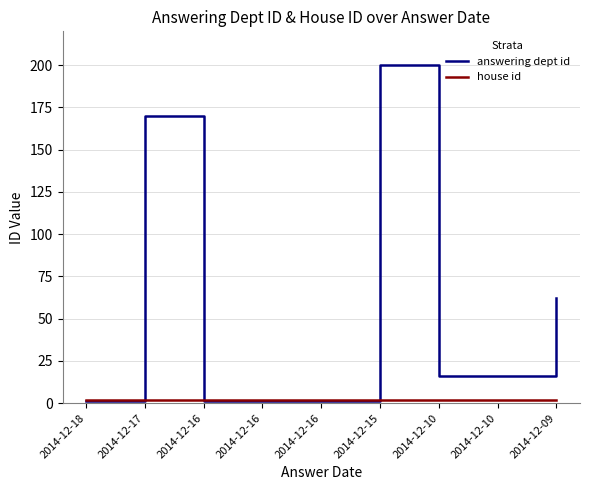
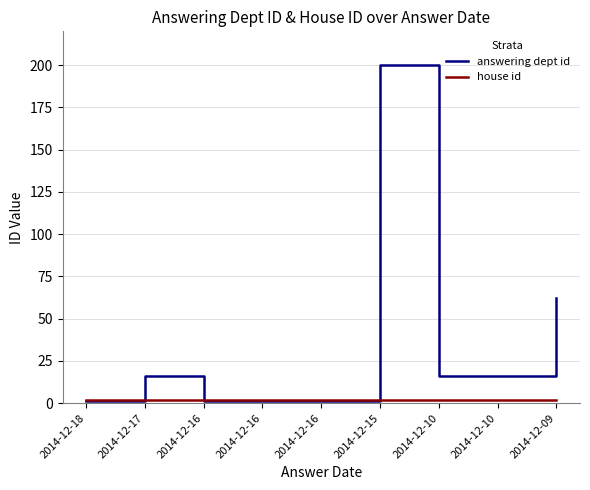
answering dept id, 2014-12-17: 170 -> 16
